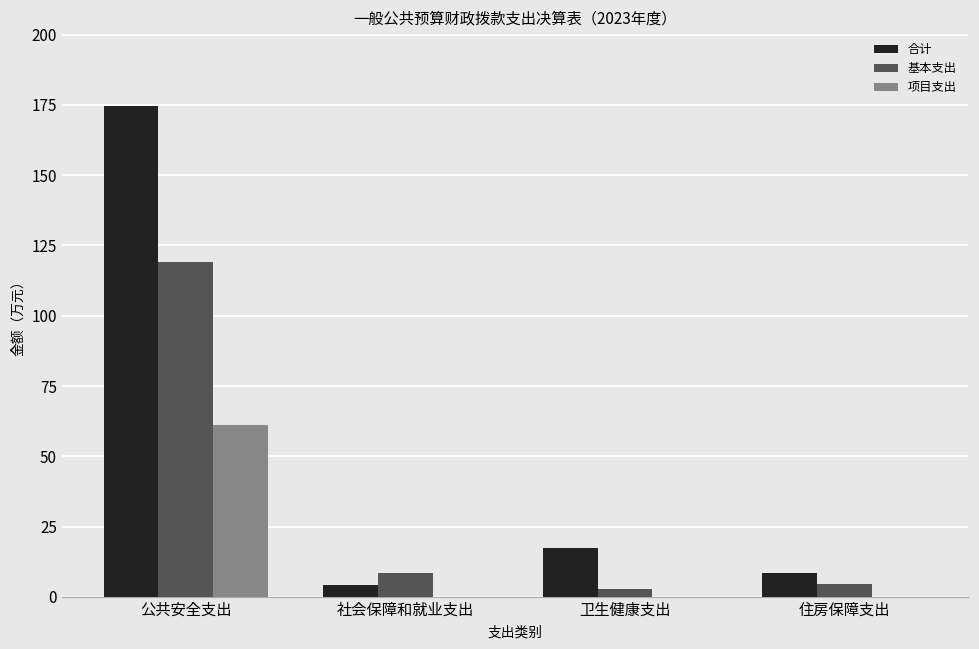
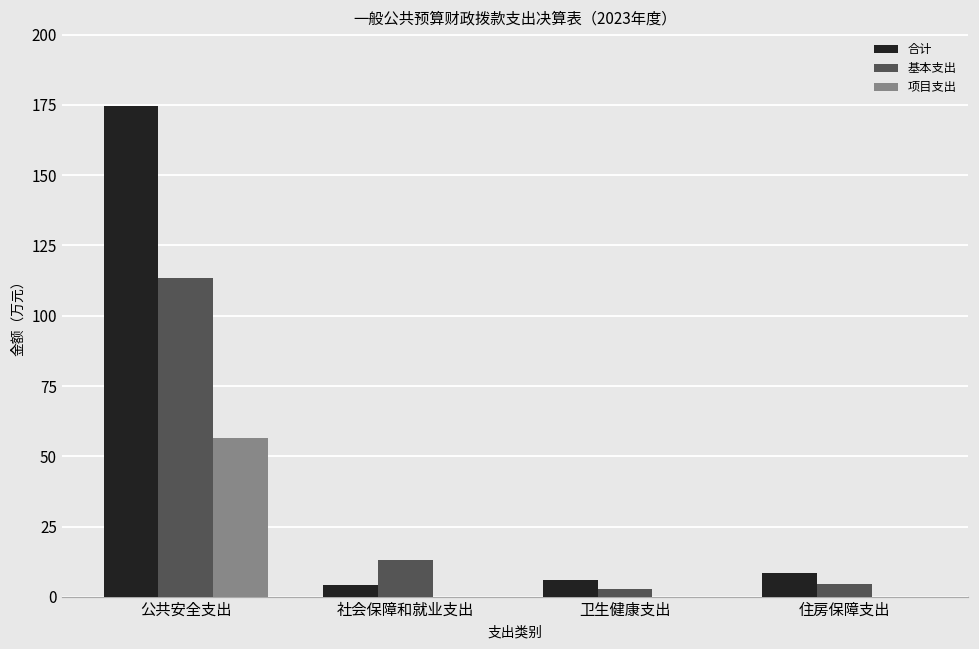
基本支出, 公共安全支出: 119 -> 113
项目支出, 公共安全支出: 61 -> 56
基本支出, 社会保障和就业支出: 9 -> 13
合计, 卫生健康支出: 17 -> 6
